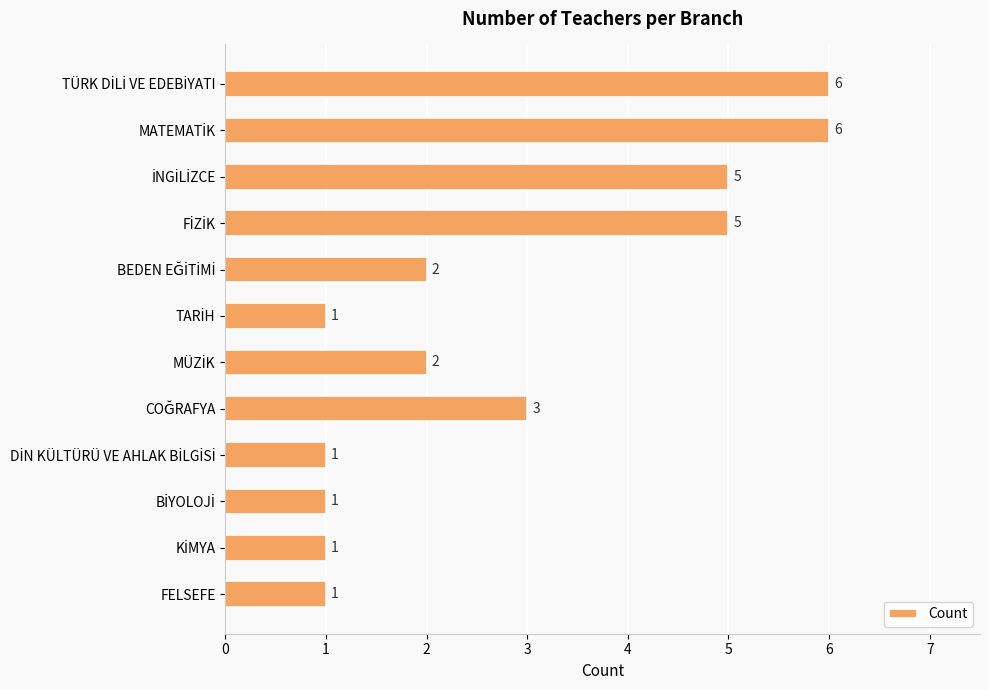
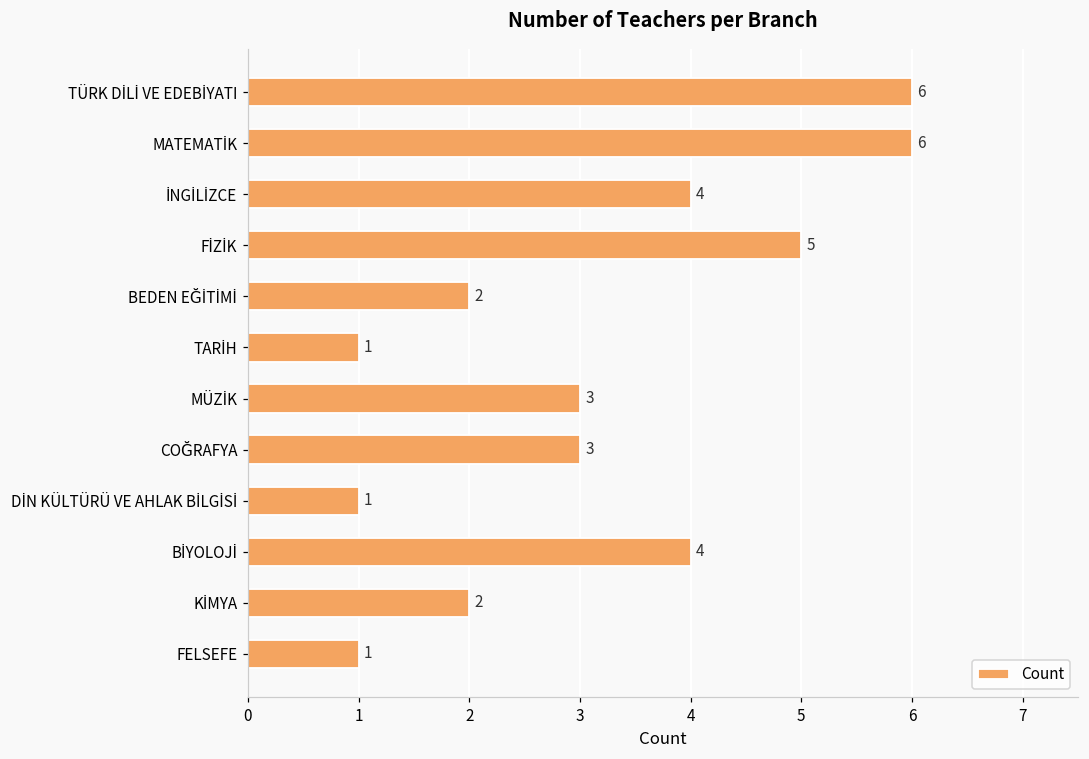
İNGİLİZCE: 5 -> 4
MÜZİK: 2 -> 3
BİYOLOJİ: 1 -> 4
KİMYA: 1 -> 2
